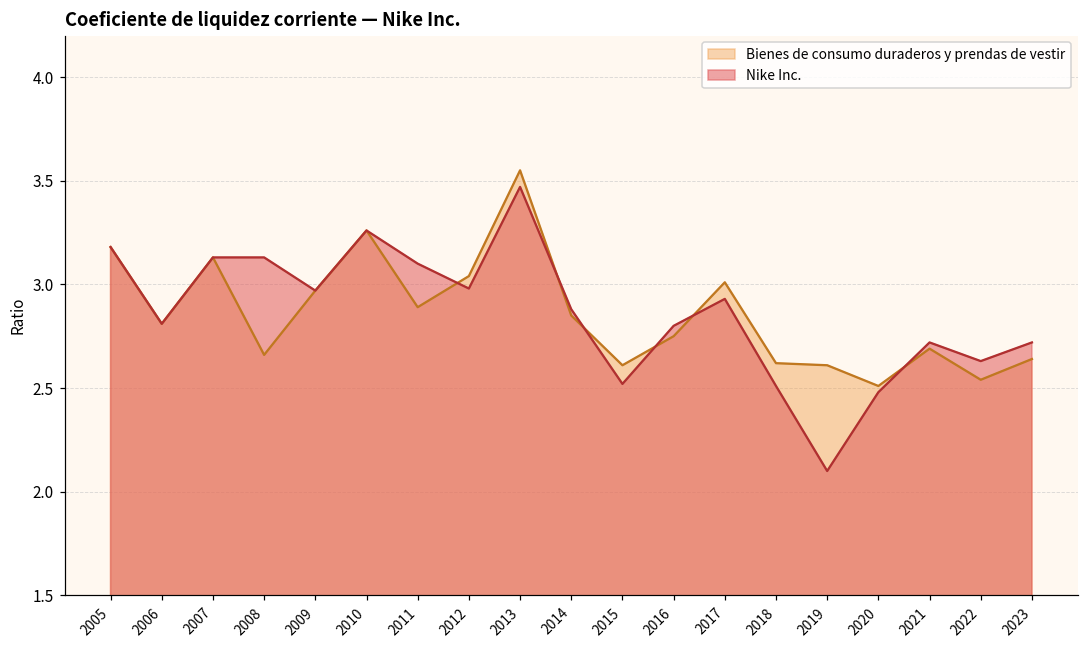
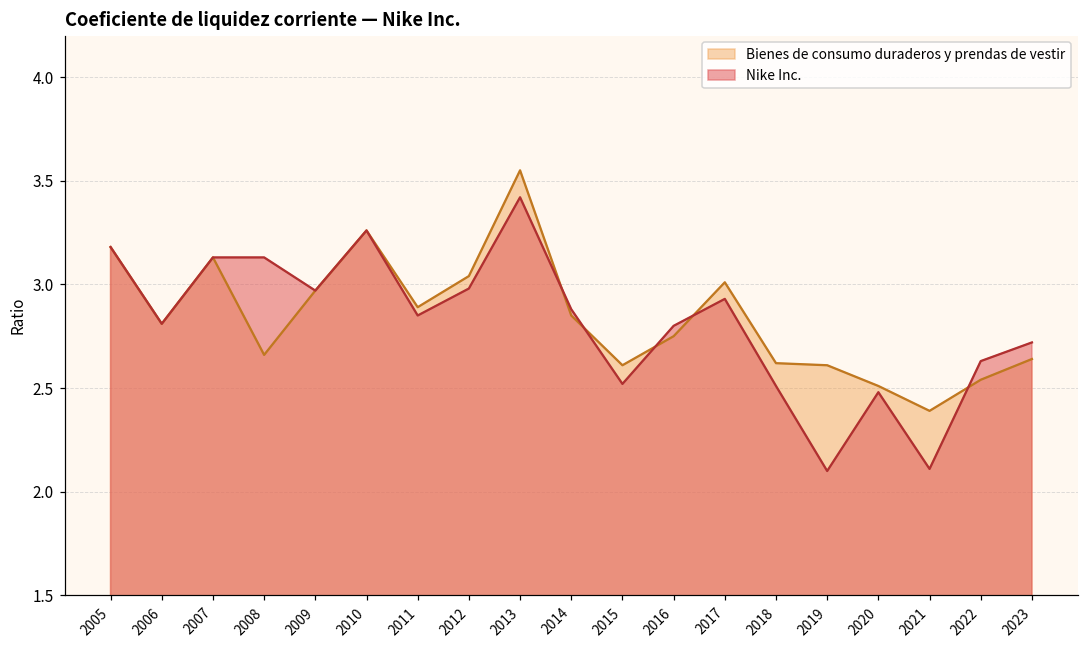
Nike Inc., 2011: 3.10 -> 2.85
Nike Inc., 2013: 3.47 -> 3.42
Bienes de consumo duraderos y prendas de vestir, 2021: 2.69 -> 2.39
Nike Inc., 2021: 2.72 -> 2.11
